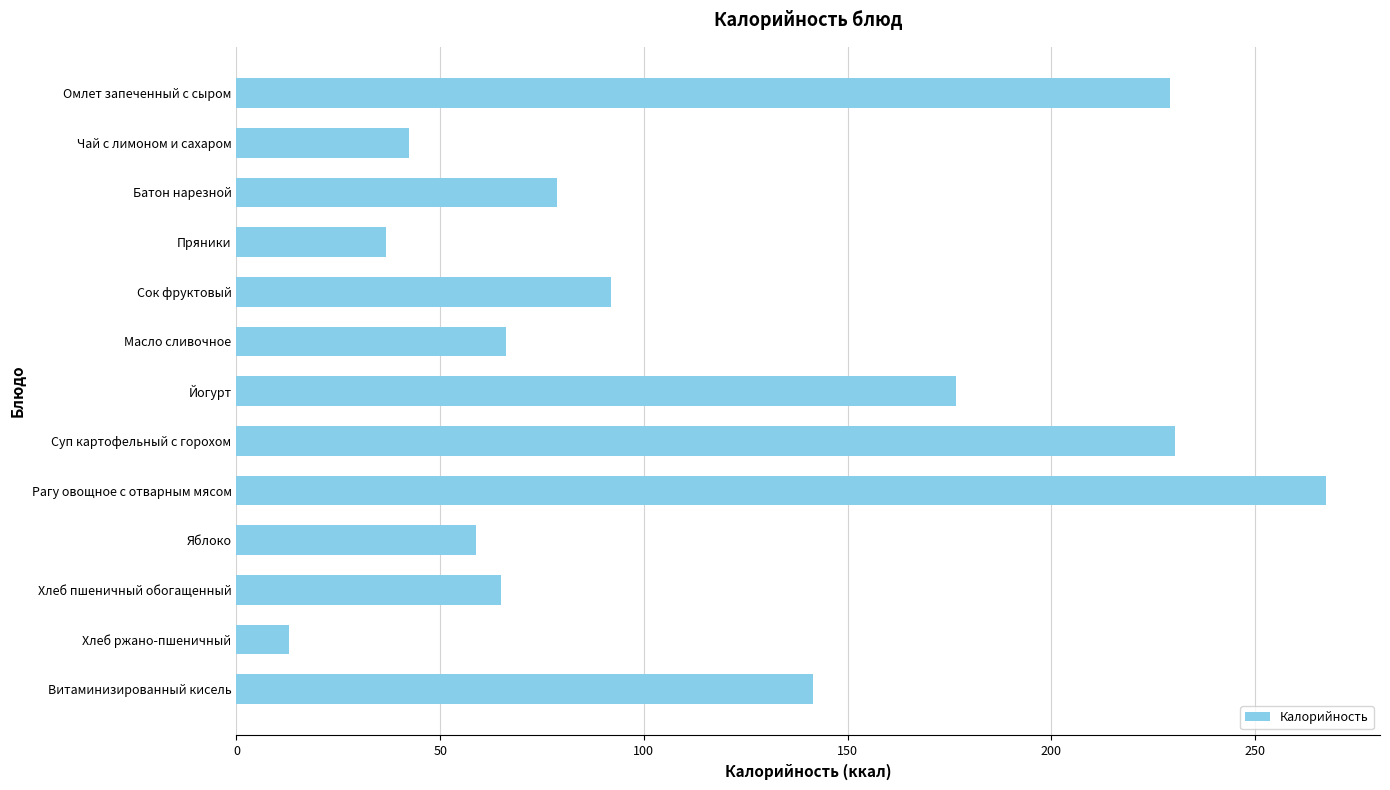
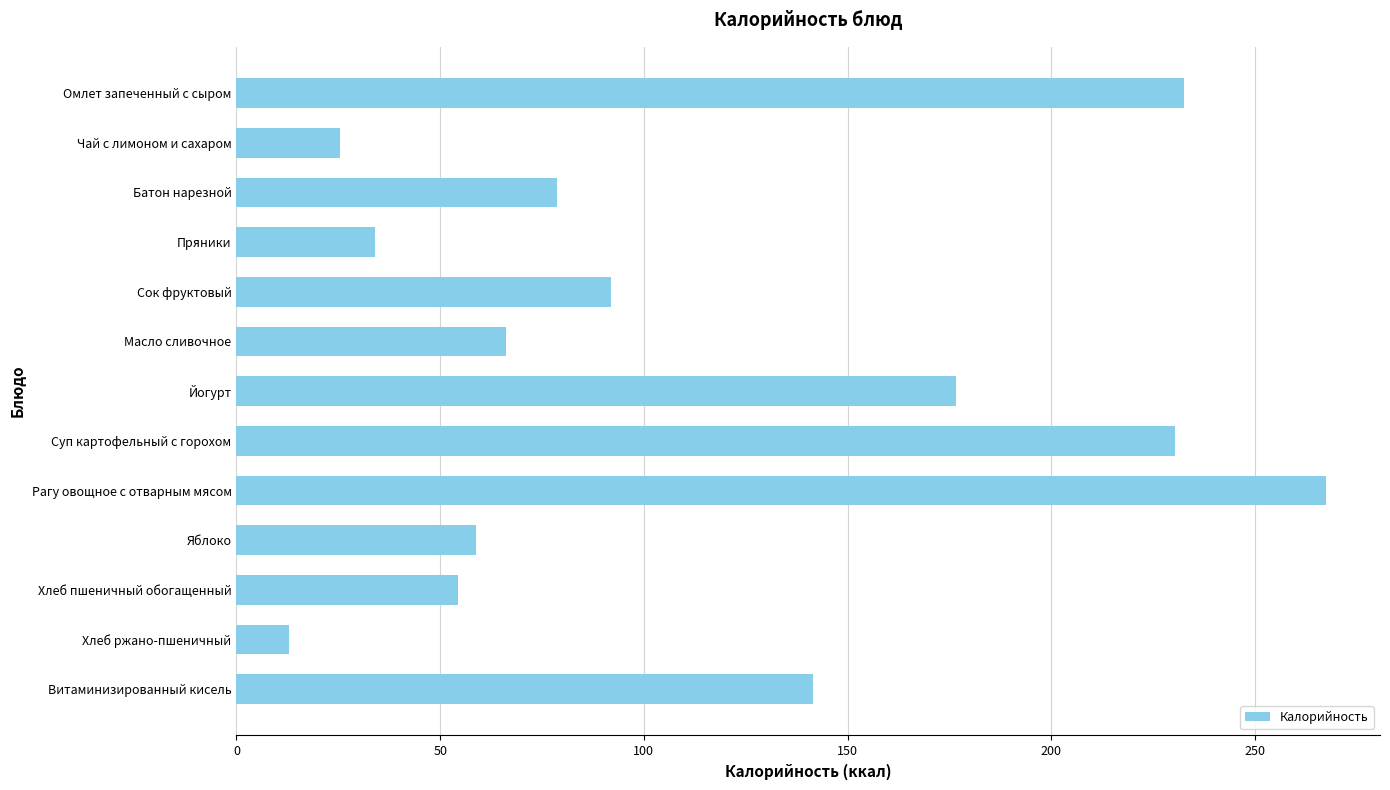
Омлет запеченный с сыром: 229 -> 232
Чай с лимоном и сахаром: 42 -> 25
Пряники: 37 -> 34
Хлеб пшеничный обогащенный: 65 -> 55
